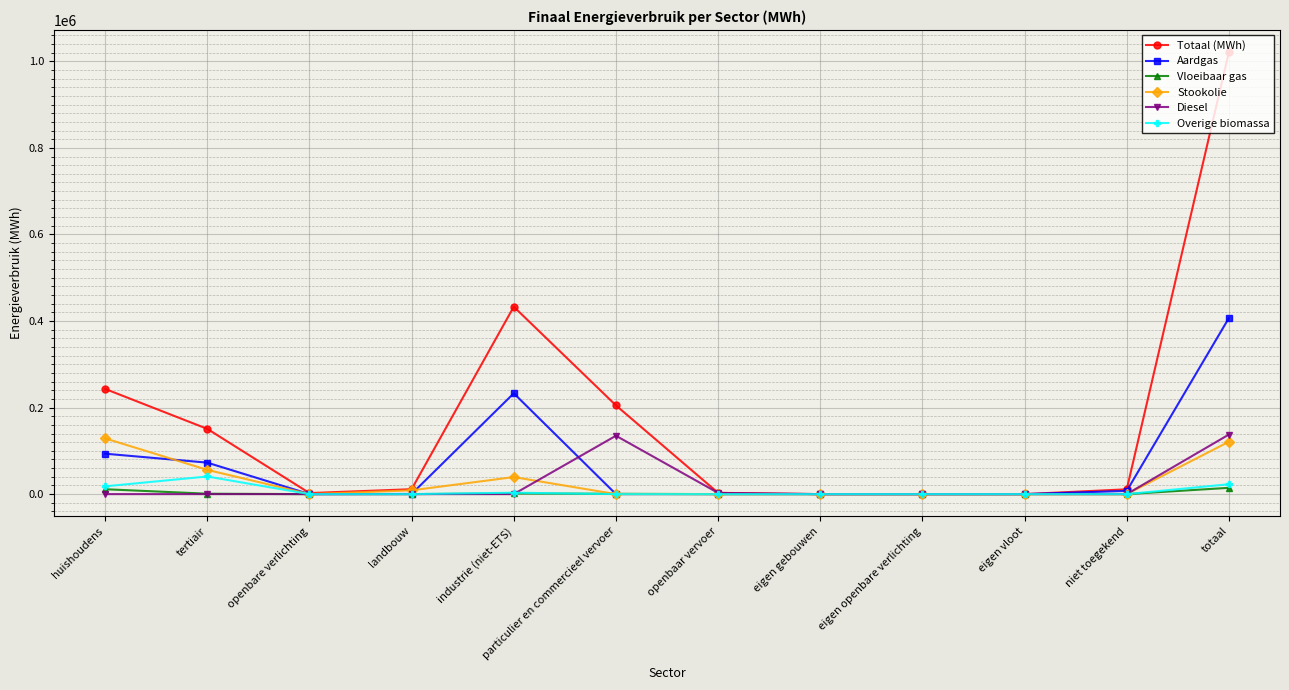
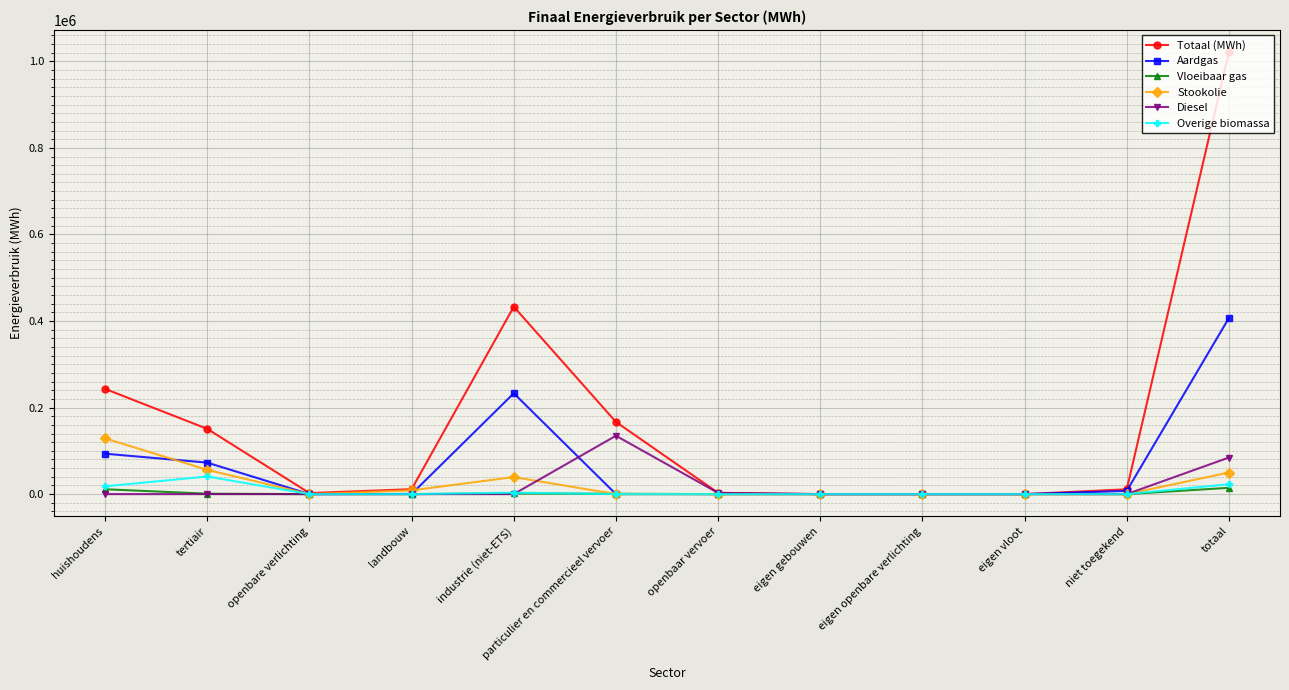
Totaal (MWh), particulier en commercieel vervoer: 210000 -> 170000
Stookolie, totaal: 120000 -> 50000
Diesel, totaal: 140000 -> 80000
